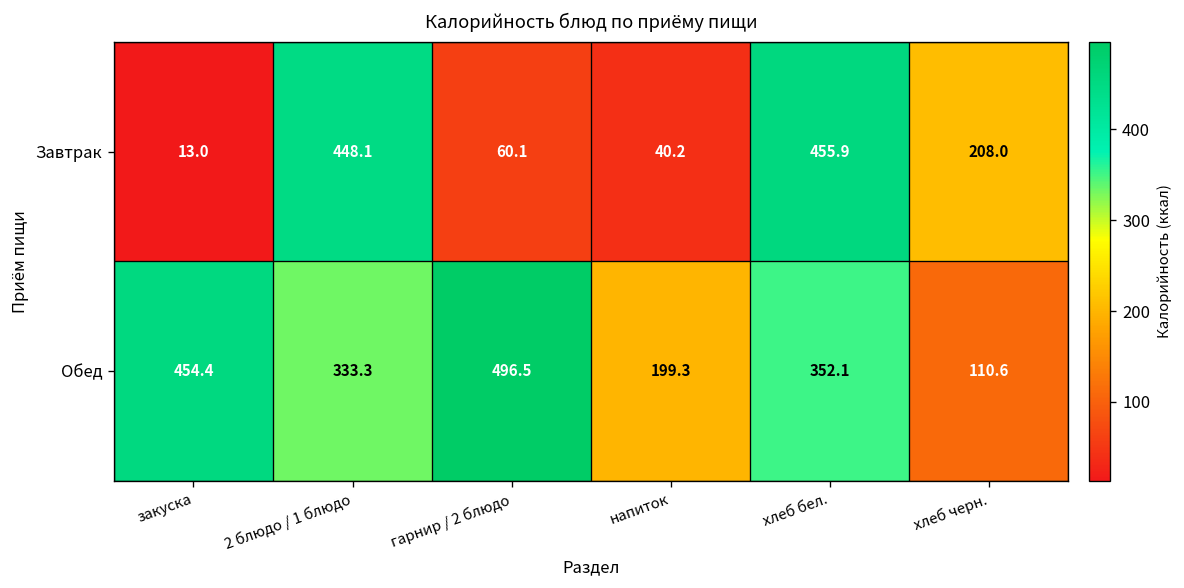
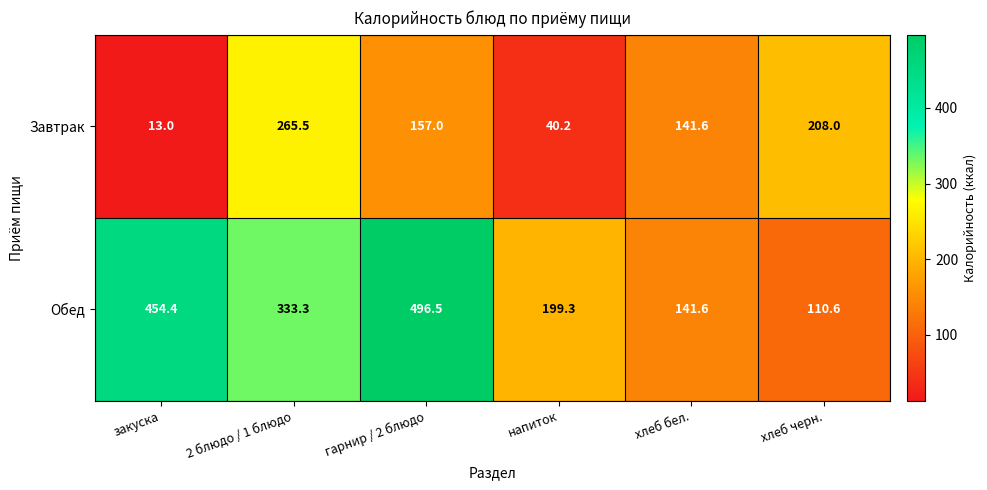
Завтрак, 2 блюдо / 1 блюдо: 448.1 -> 265.5
Завтрак, гарнир / 2 блюдо: 60.1 -> 157.0
Завтрак, хлеб бел.: 455.9 -> 141.6
Обед, хлеб бел.: 352.1 -> 141.6
